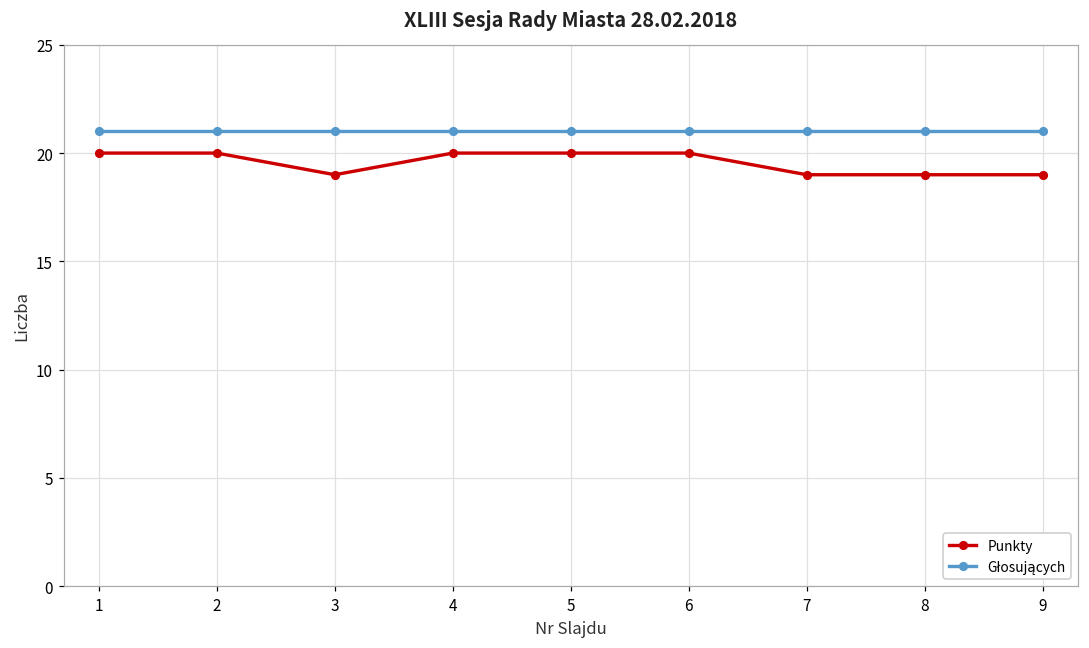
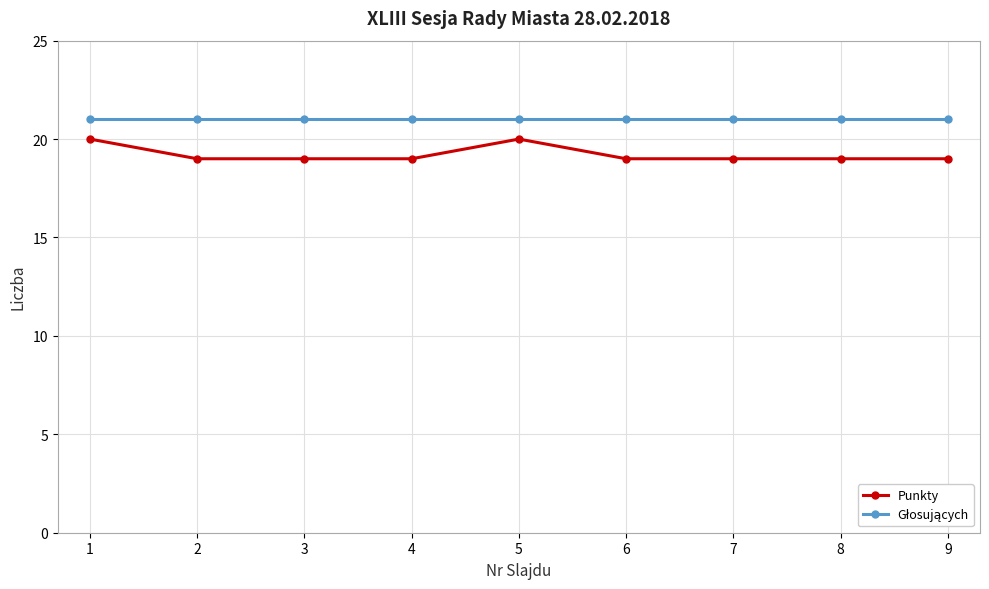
Punkty, 2: 20 -> 19
Punkty, 4: 20 -> 19
Punkty, 6: 20 -> 19
